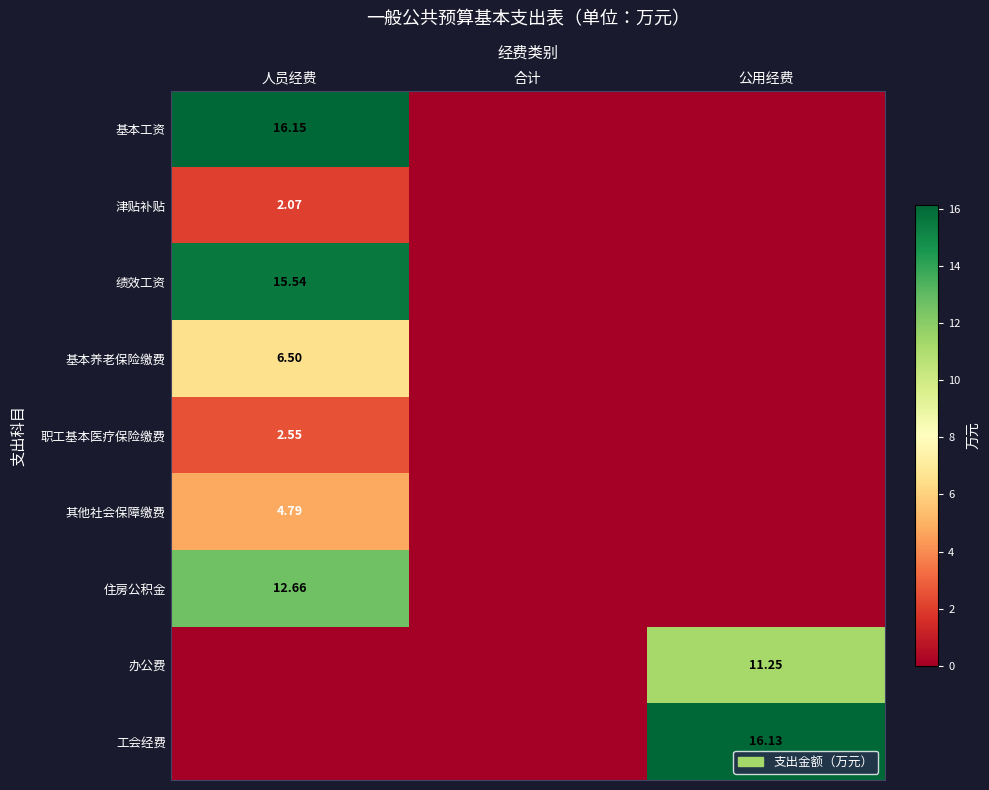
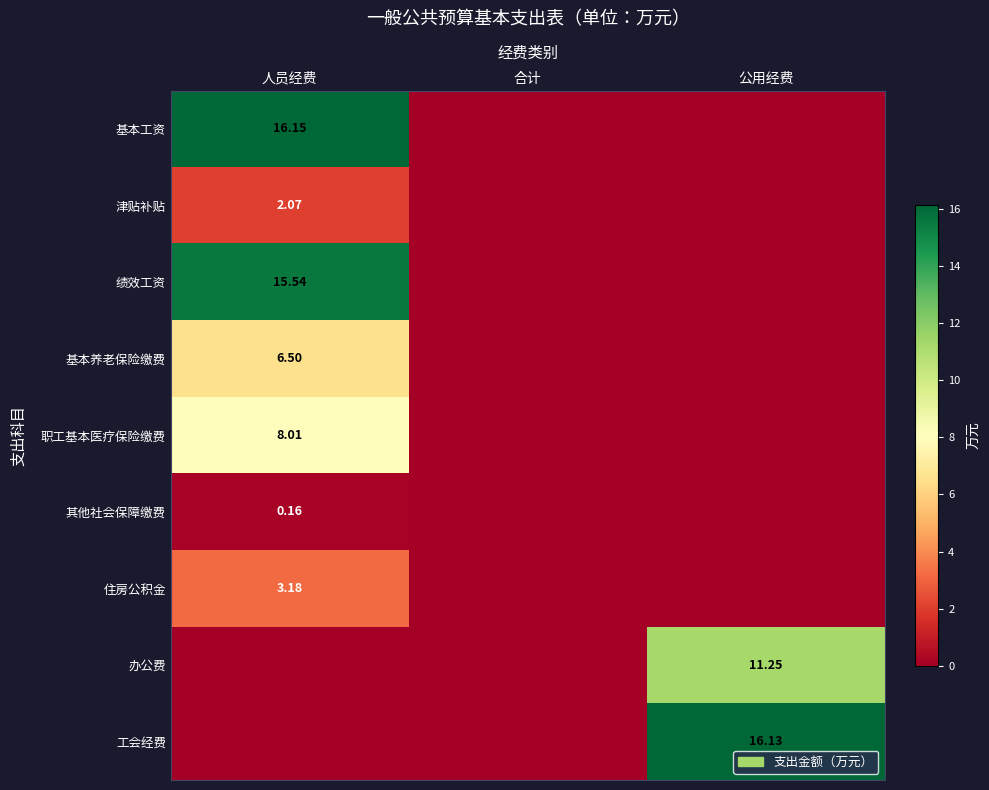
职工基本医疗保险缴费, 人员经费: 2.55 -> 8.01
其他社会保障缴费, 人员经费: 4.79 -> 0.16
住房公积金, 人员经费: 12.66 -> 3.18
